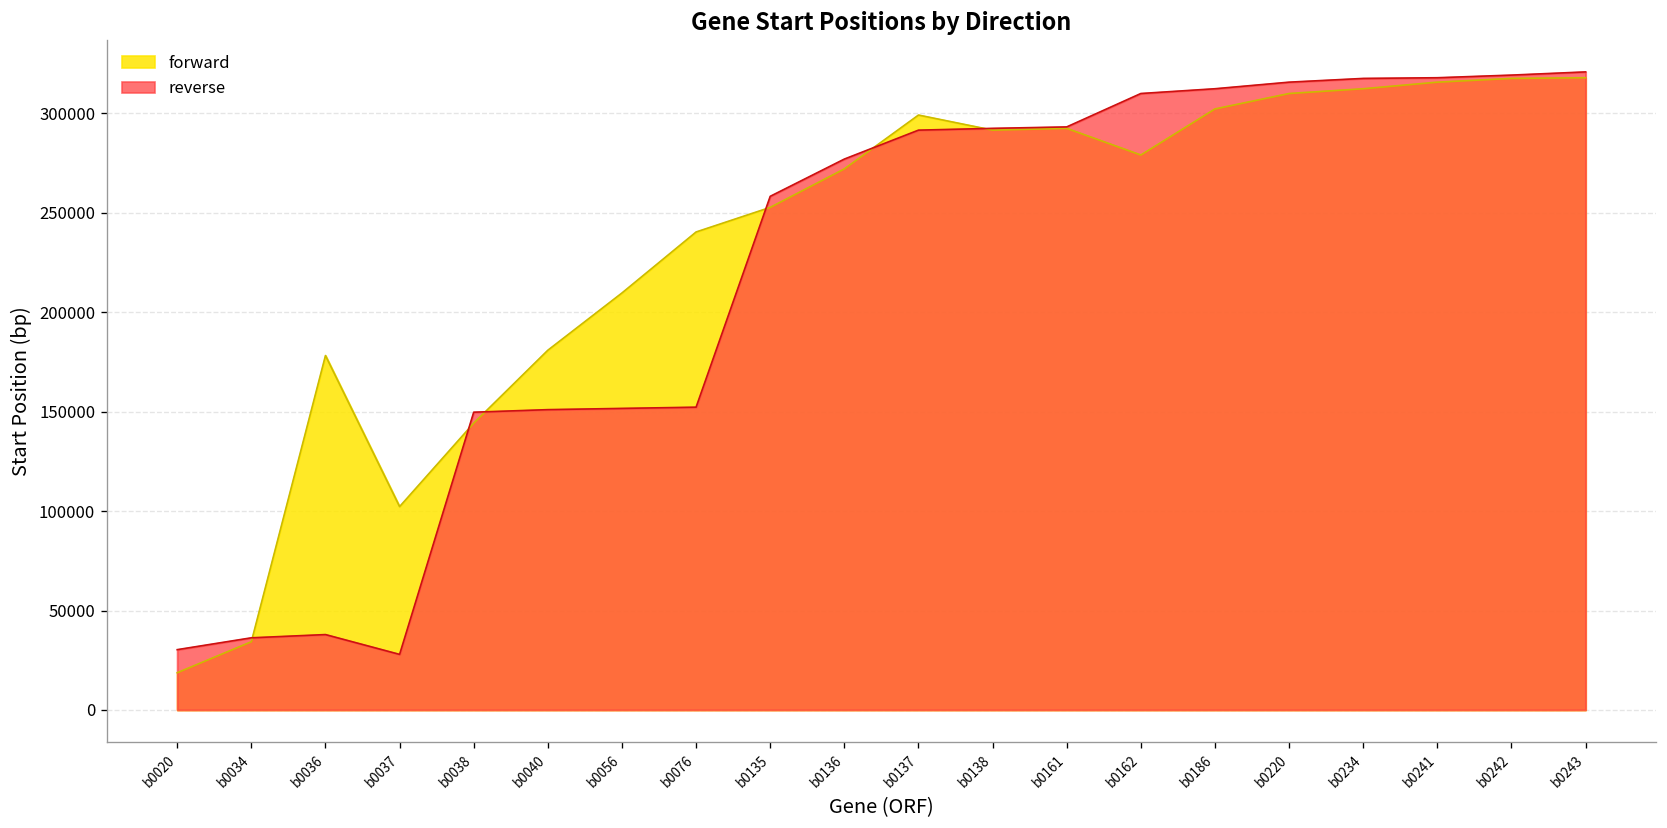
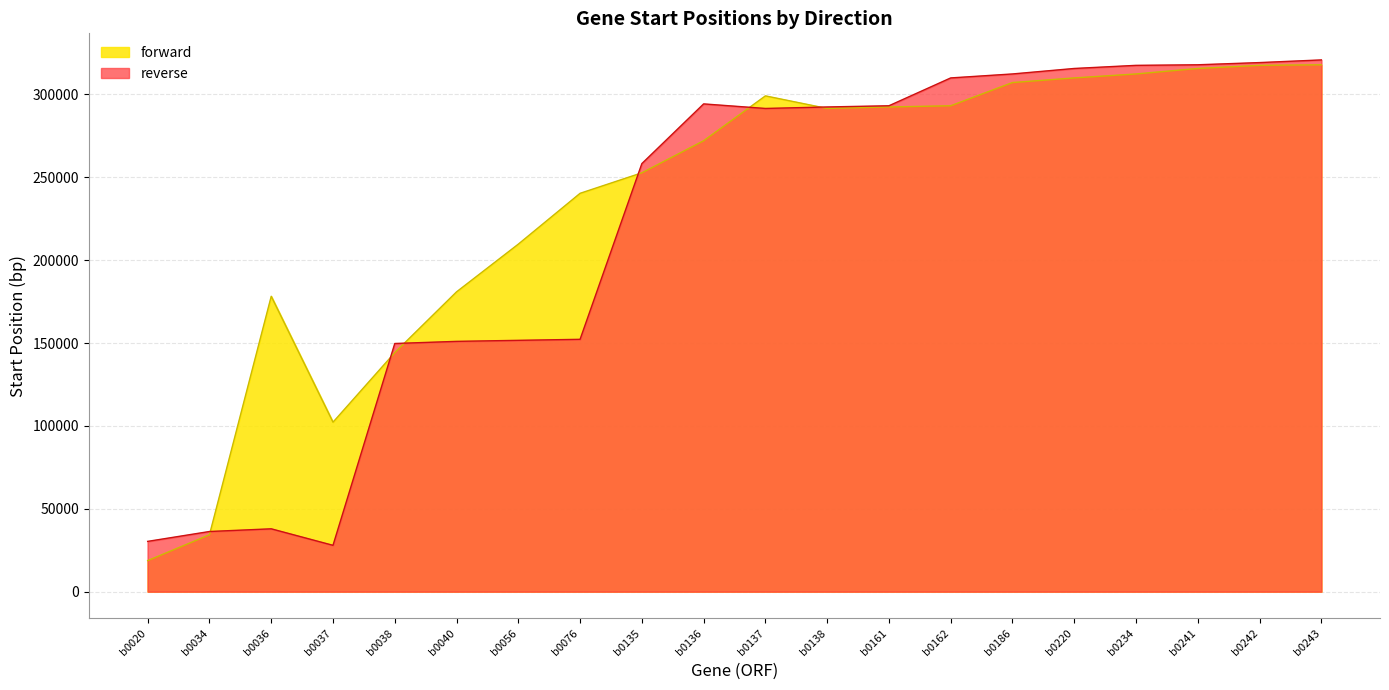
reverse, b0136: 277000 -> 294000
forward, b0162: 279000 -> 293000
forward, b0186: 302000 -> 307000
